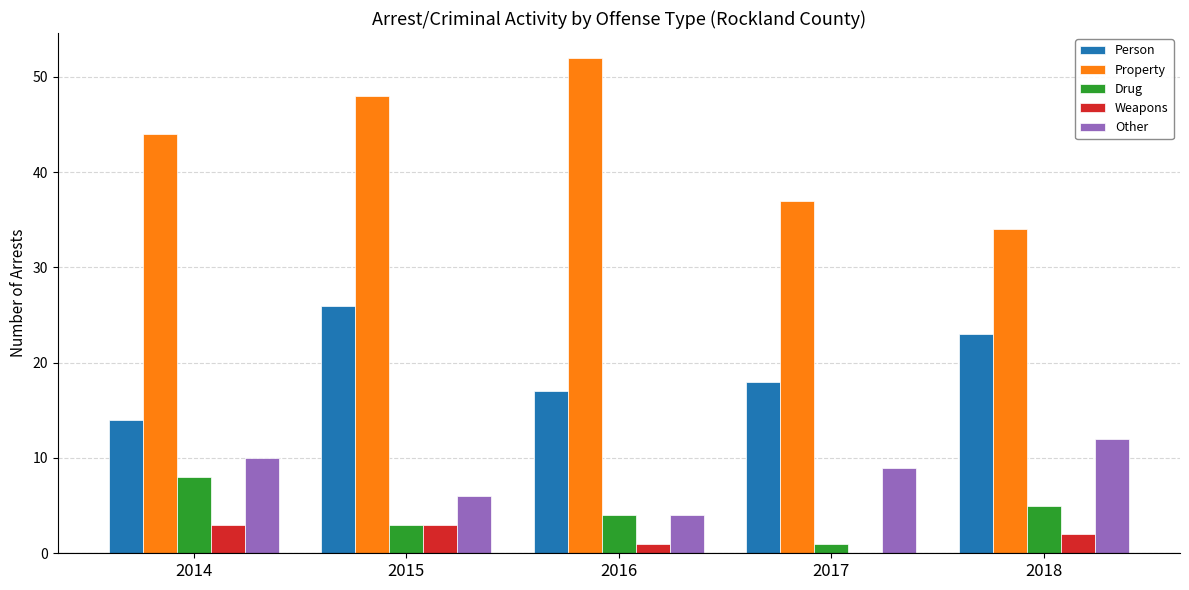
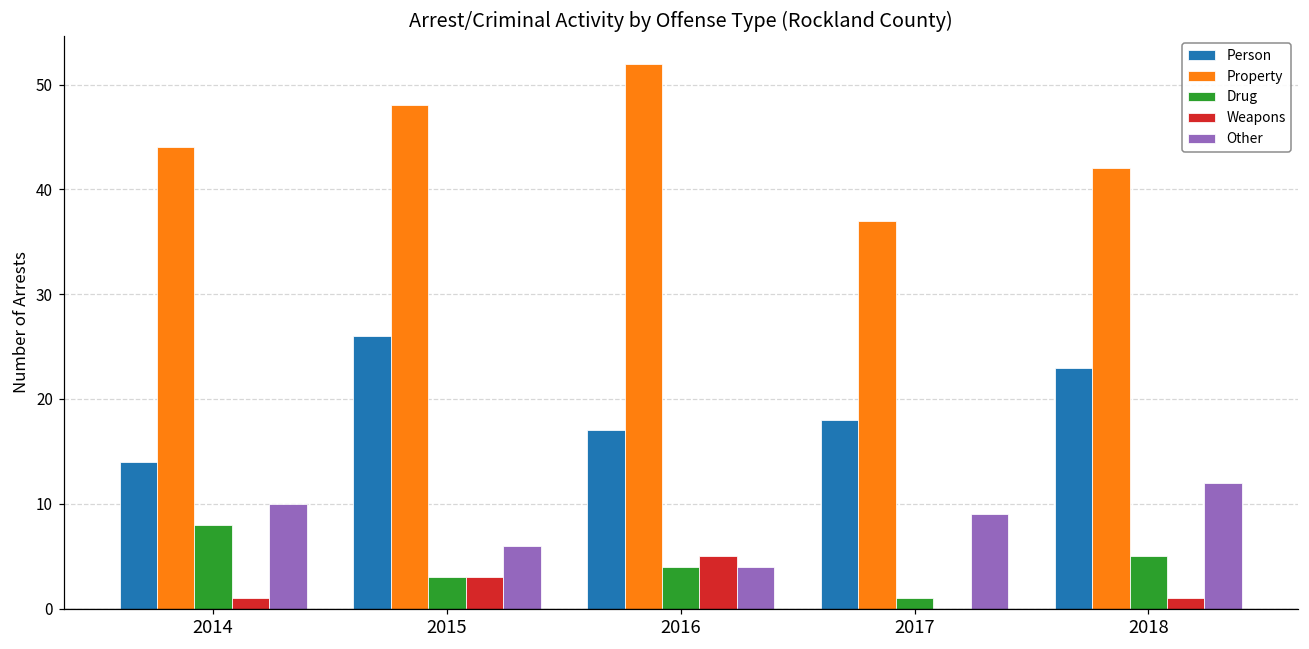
Weapons, 2014: 3 -> 1
Weapons, 2016: 1 -> 5
Property, 2018: 34 -> 42
Weapons, 2018: 2 -> 1
